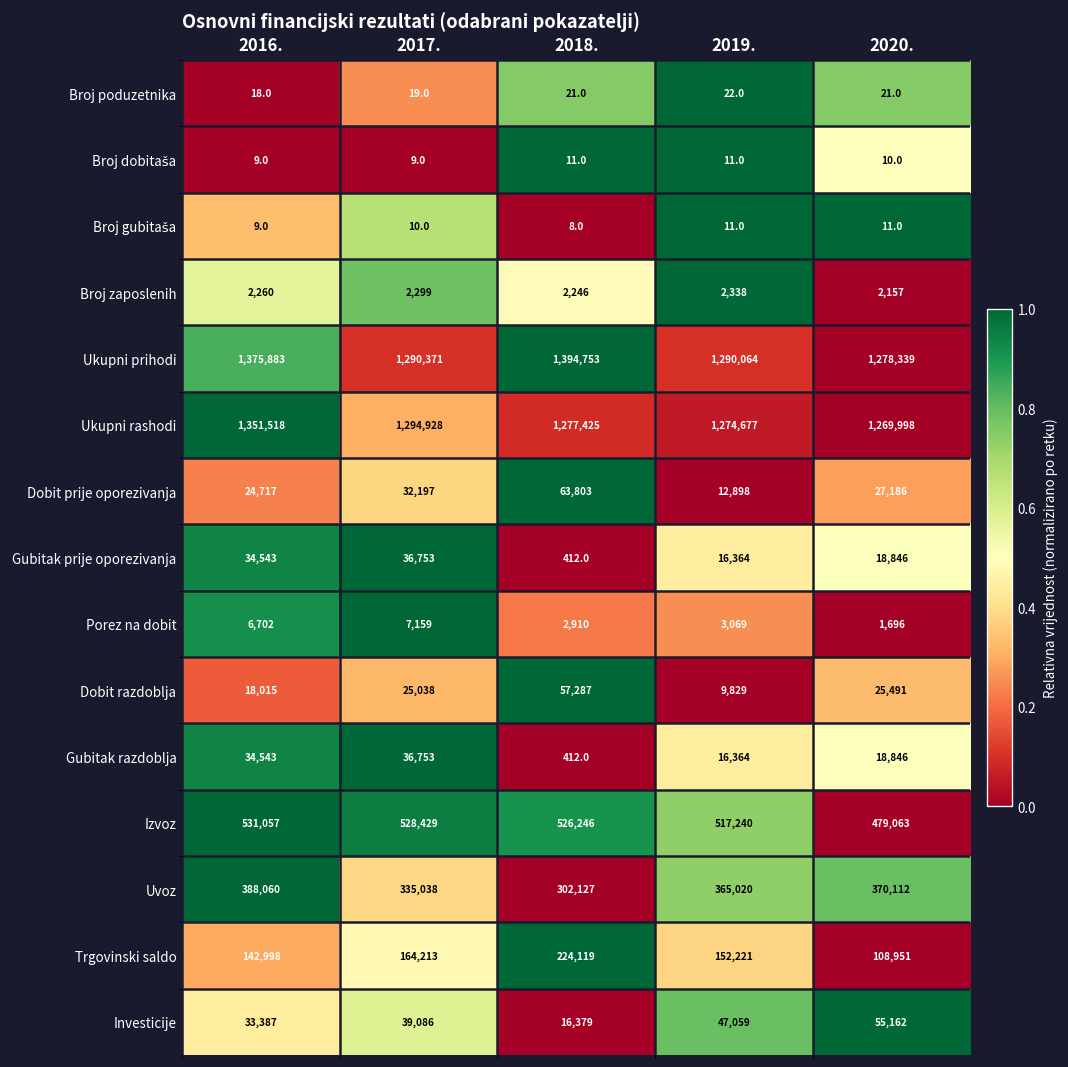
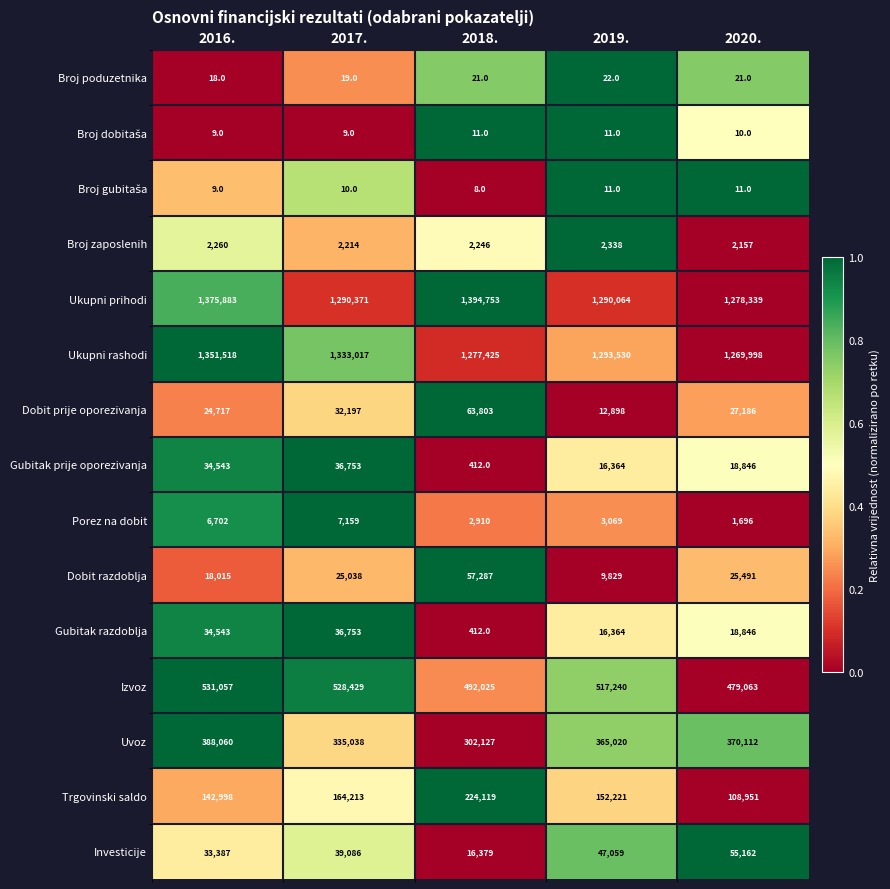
Broj zaposlenih, 2017.: 2,299 -> 2,214
Ukupni rashodi, 2017.: 1,294,928 -> 1,333,017
Ukupni rashodi, 2019.: 1,274,677 -> 1,293,530
Izvoz, 2018.: 526,246 -> 492,025
